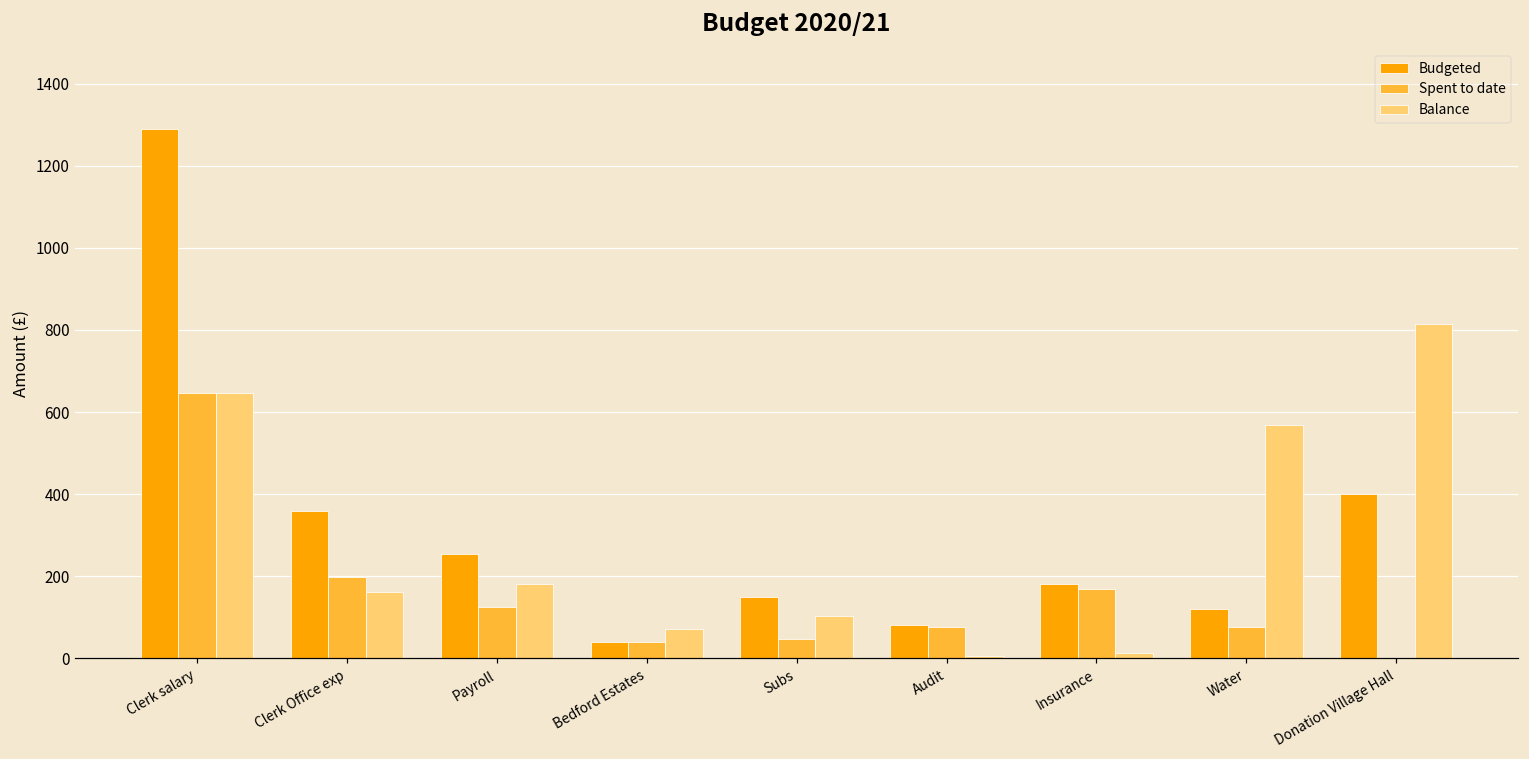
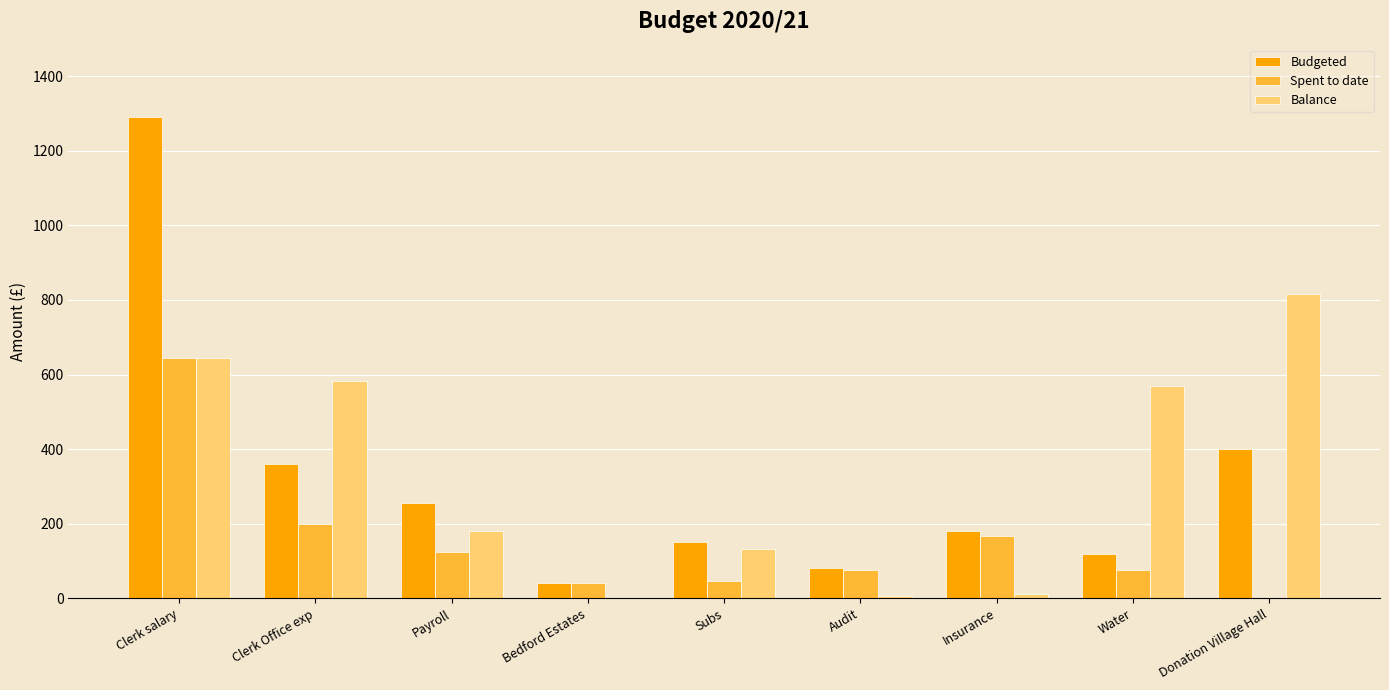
Balance, Clerk Office exp: 160 -> 580
Balance, Bedford Estates: 70 -> 0
Balance, Subs: 100 -> 130
